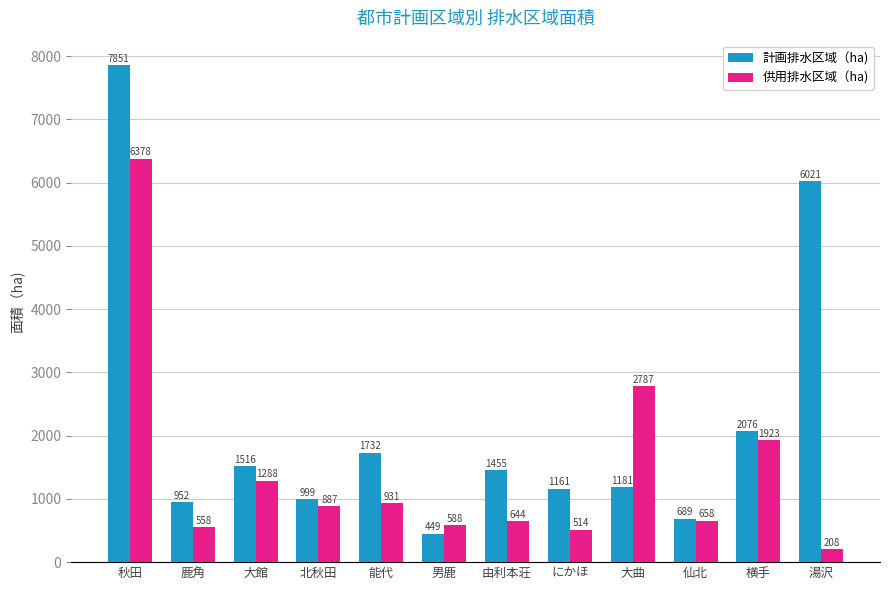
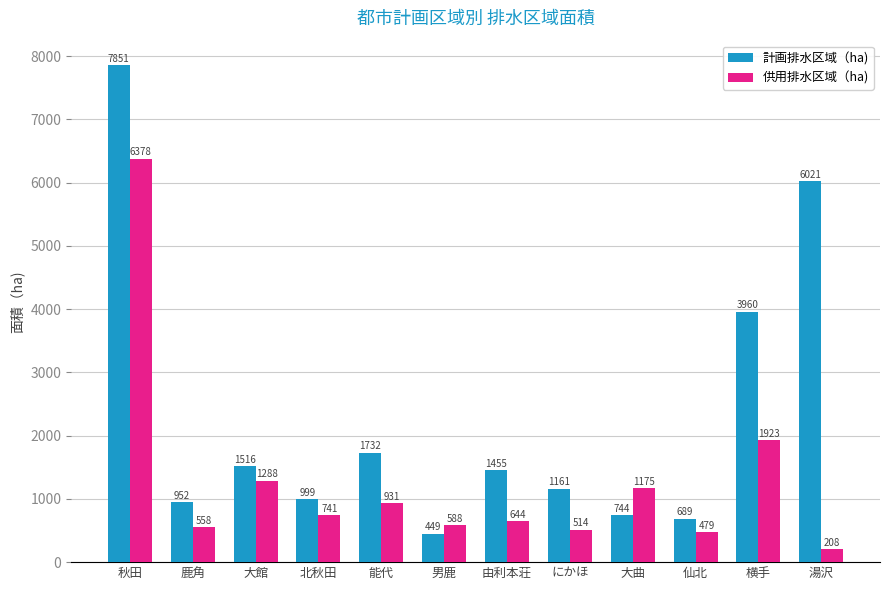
供用排水区域（ha), 北秋田: 887 -> 741
計画排水区域（ha), 大曲: 1181 -> 744
供用排水区域（ha), 大曲: 2787 -> 1175
供用排水区域（ha), 仙北: 658 -> 479
計画排水区域（ha), 横手: 2076 -> 3960
